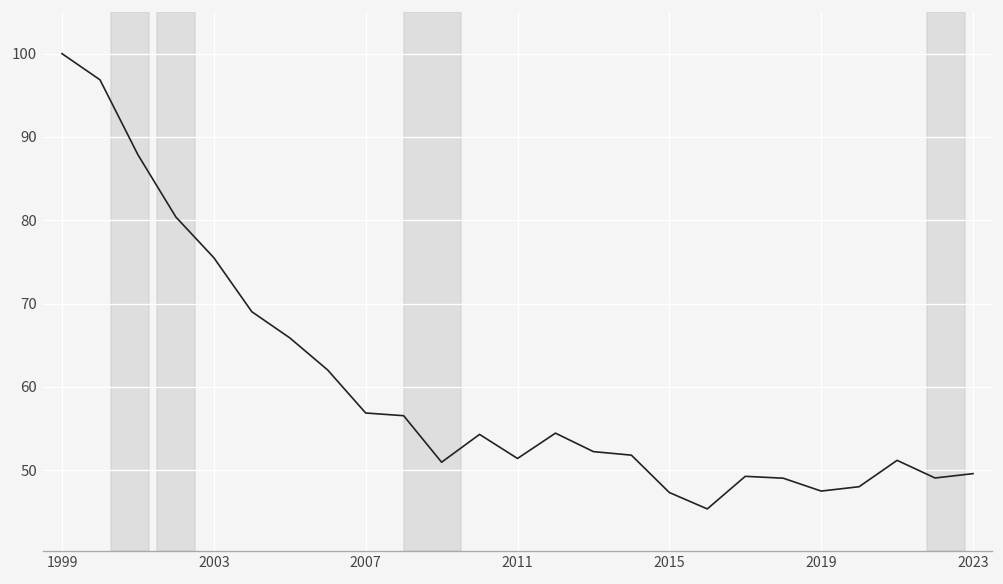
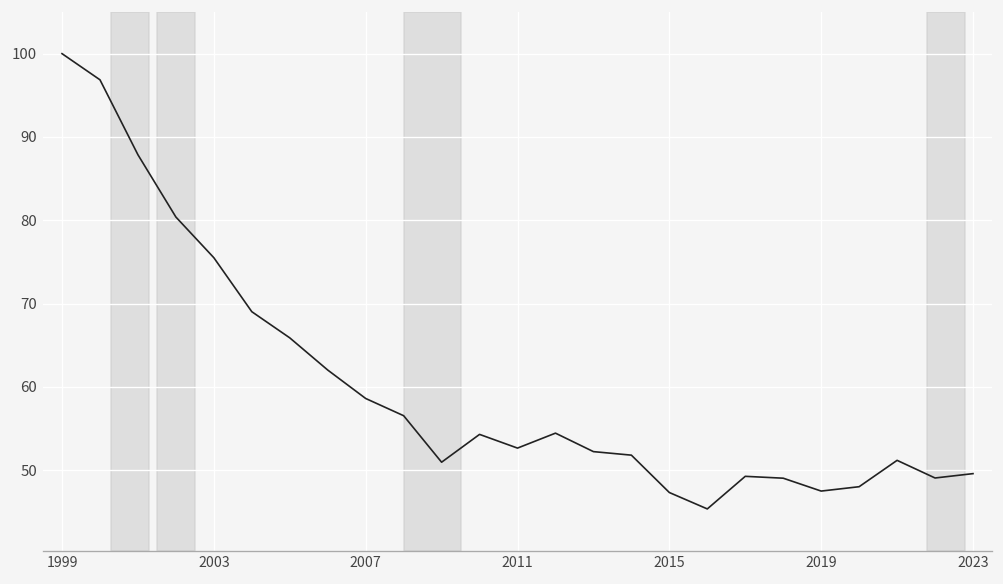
2007: 57 -> 59
2011: 51 -> 53
